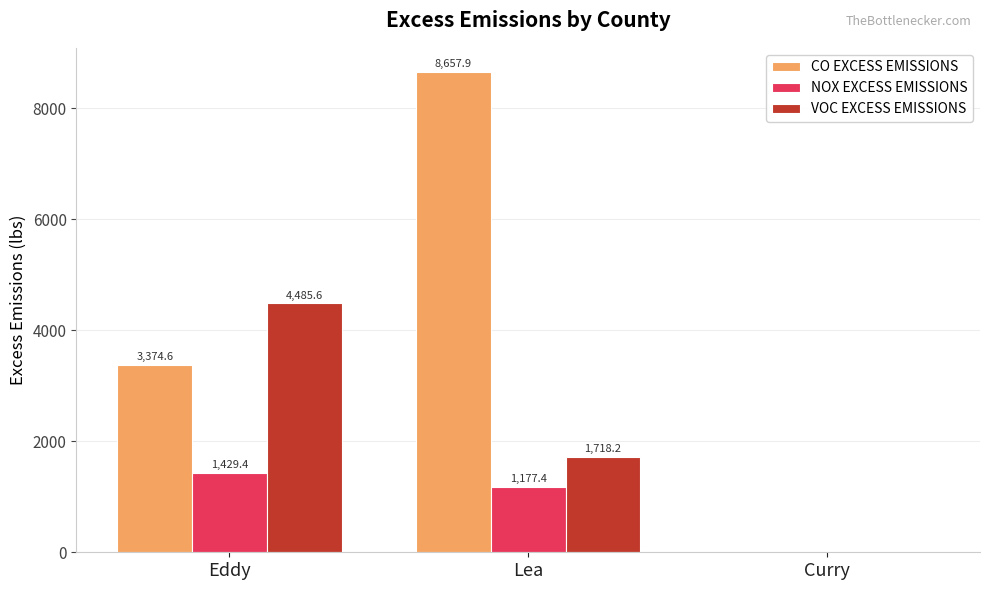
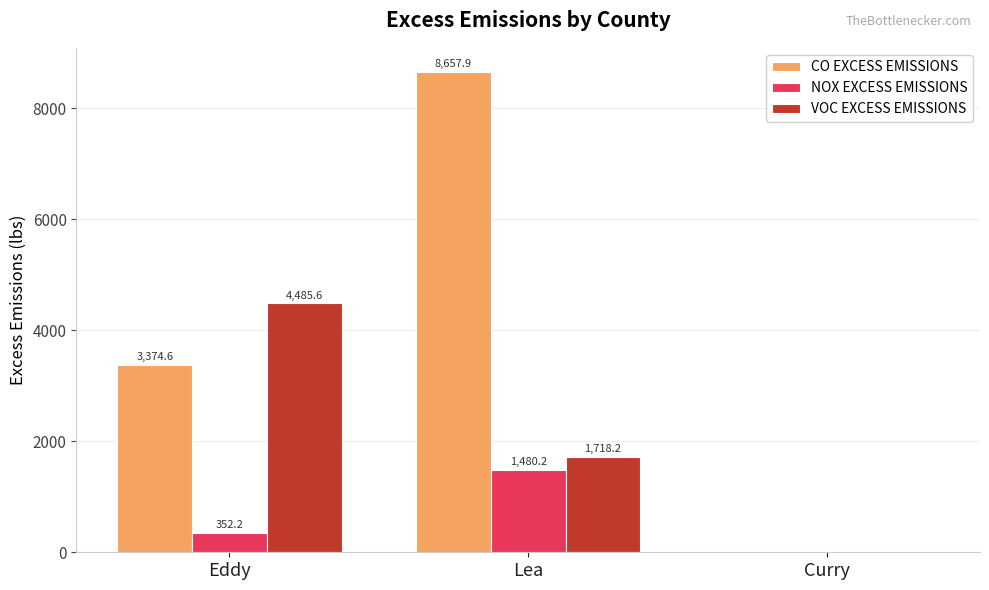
NOX EXCESS EMISSIONS, Eddy: 1,429.4 -> 352.2
NOX EXCESS EMISSIONS, Lea: 1,177.4 -> 1,480.2
